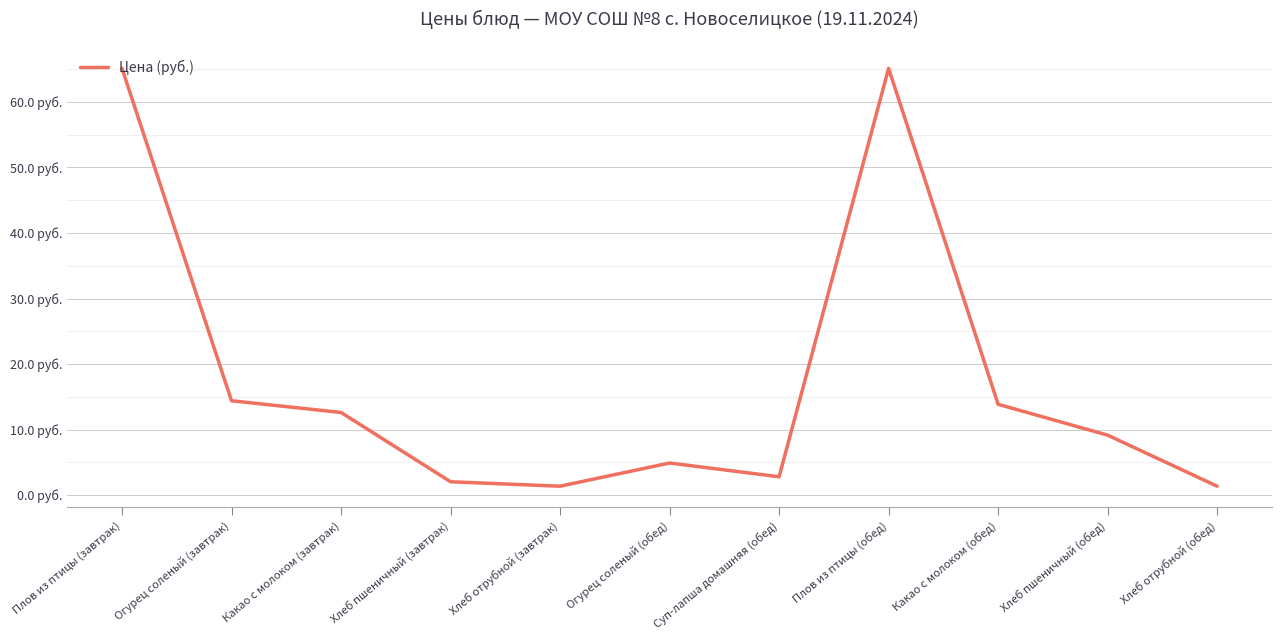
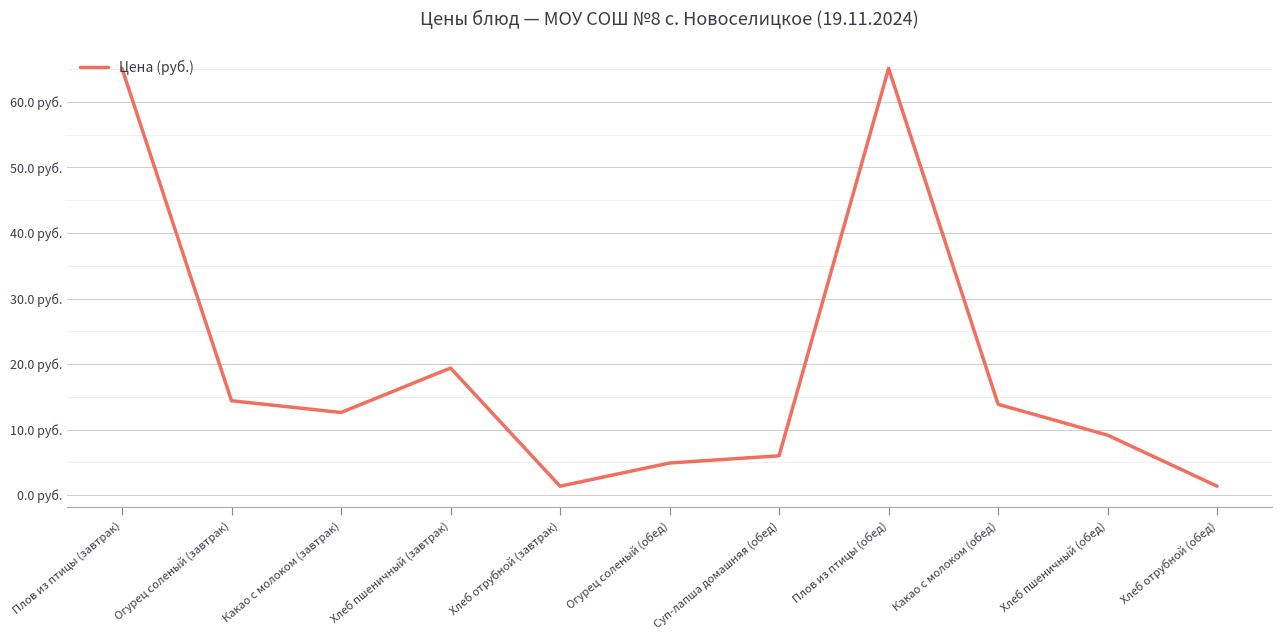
Хлеб пшеничный (завтрак): 2 руб. -> 19 руб.
Суп-лапша домашняя (обед): 3 руб. -> 6 руб.
